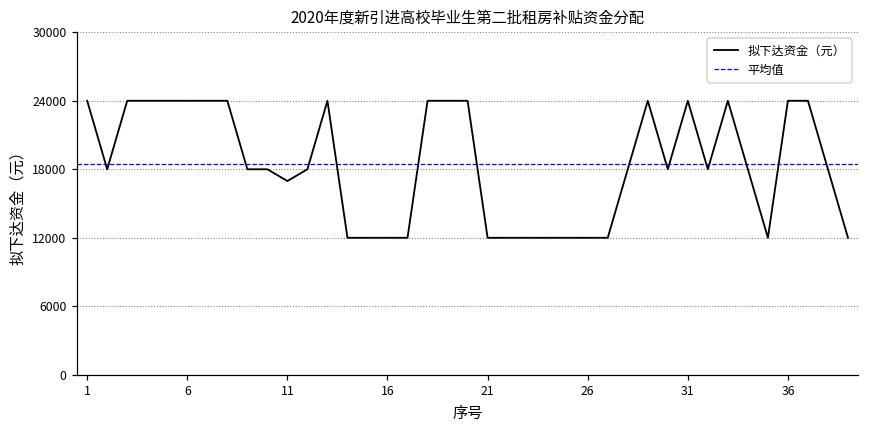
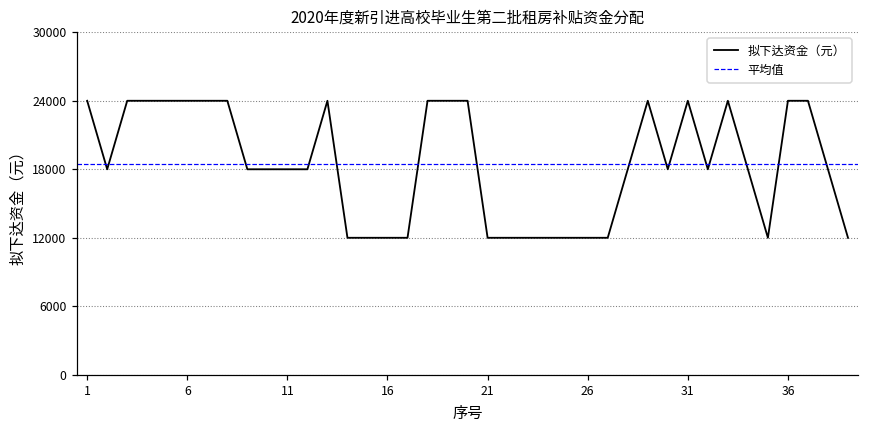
11: 17000 -> 18000
